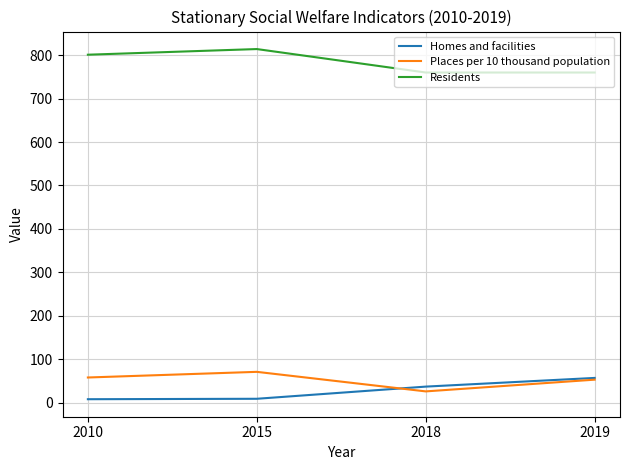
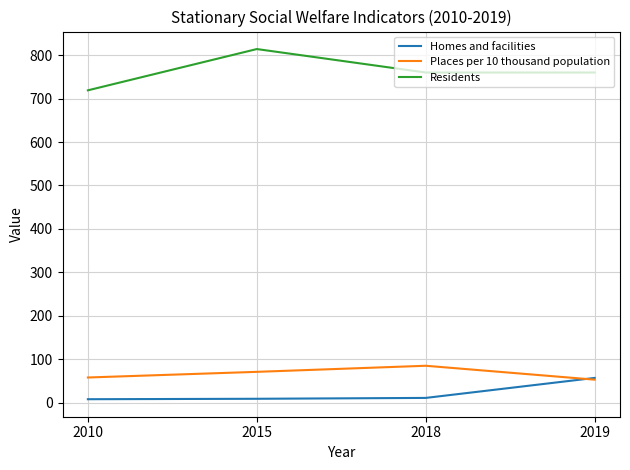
Residents, 2010: 800 -> 720
Homes and facilities, 2018: 40 -> 10
Places per 10 thousand population, 2018: 30 -> 90
